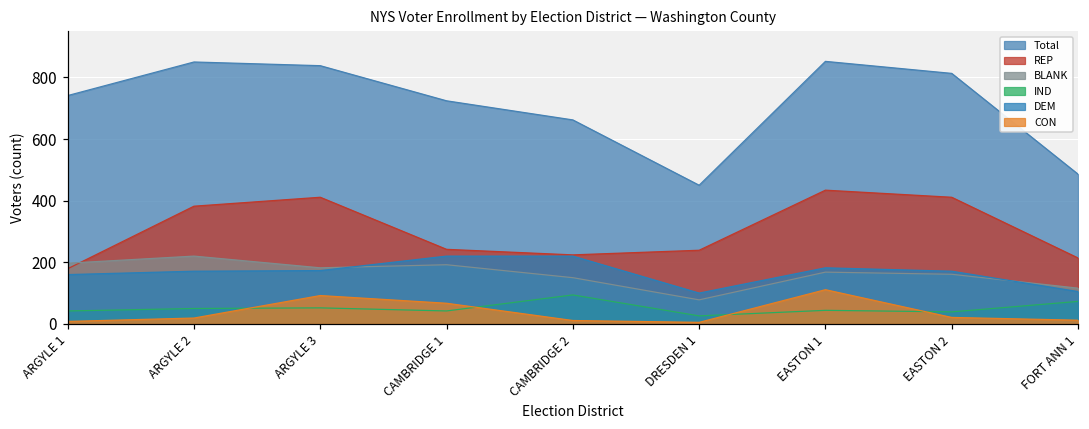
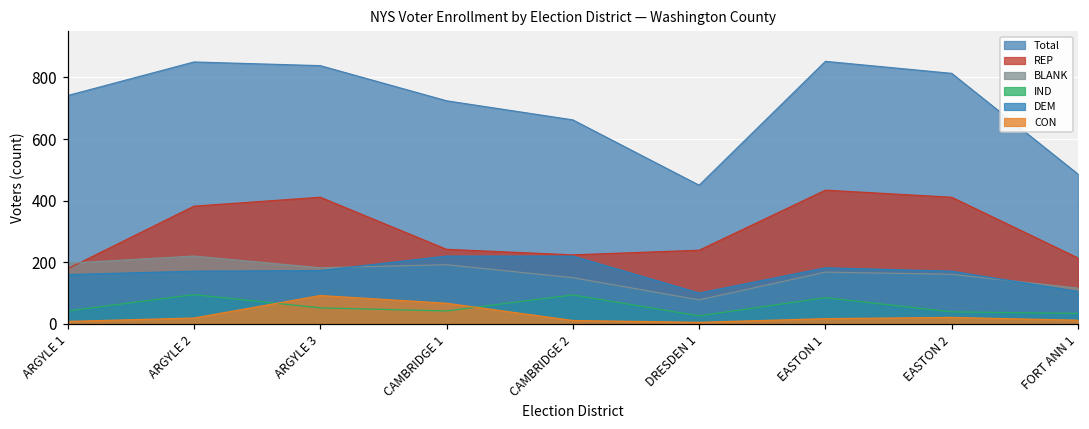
IND, ARGYLE 2: 50 -> 100
IND, EASTON 1: 40 -> 90
CON, EASTON 1: 110 -> 20
IND, FORT ANN 1: 70 -> 30
